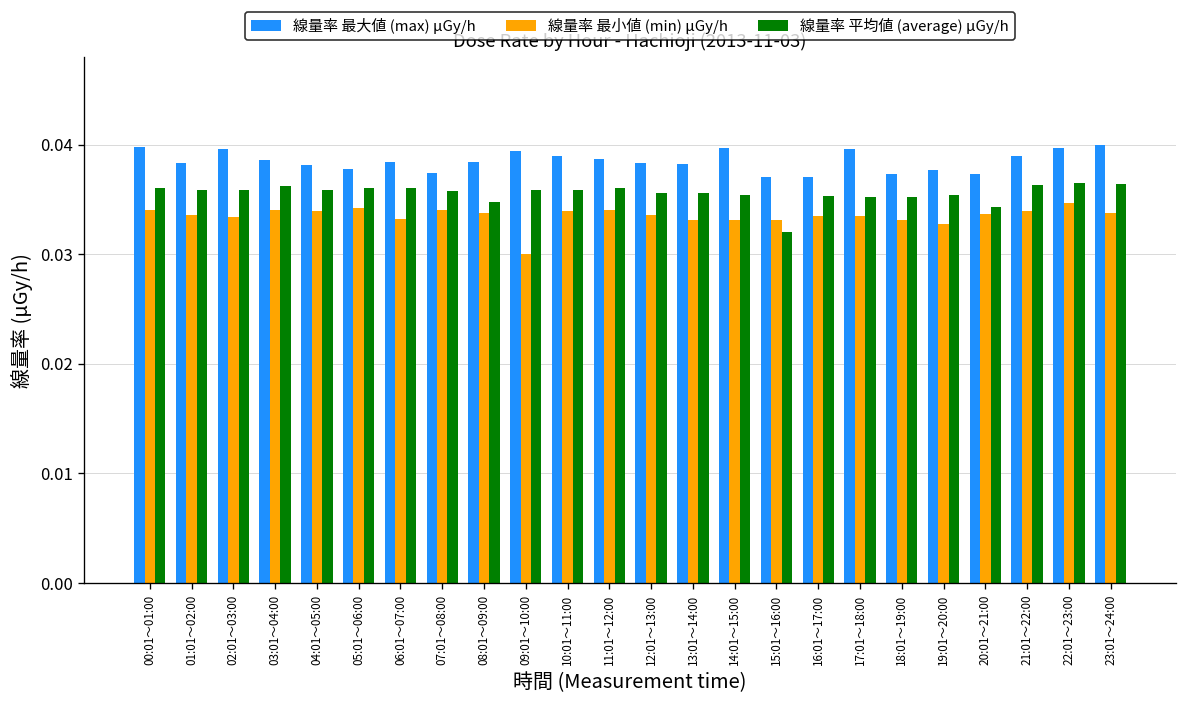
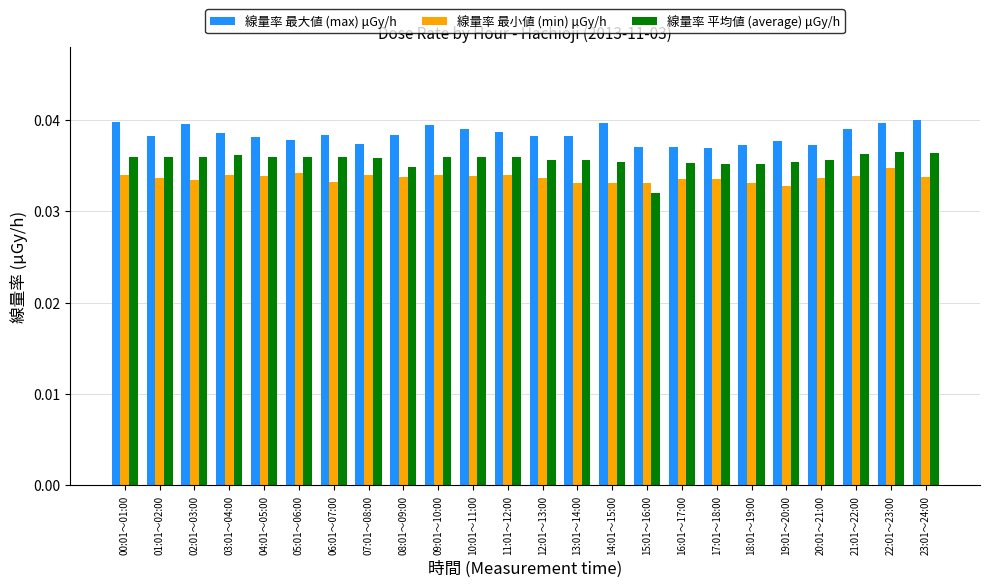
線量率 最小値 (min) μGy/h, 09:01～10:00: 0.030 -> 0.034
線量率 最大値 (max) μGy/h, 17:01～18:00: 0.040 -> 0.037
線量率 平均値 (average) μGy/h, 20:01～21:00: 0.034 -> 0.036
